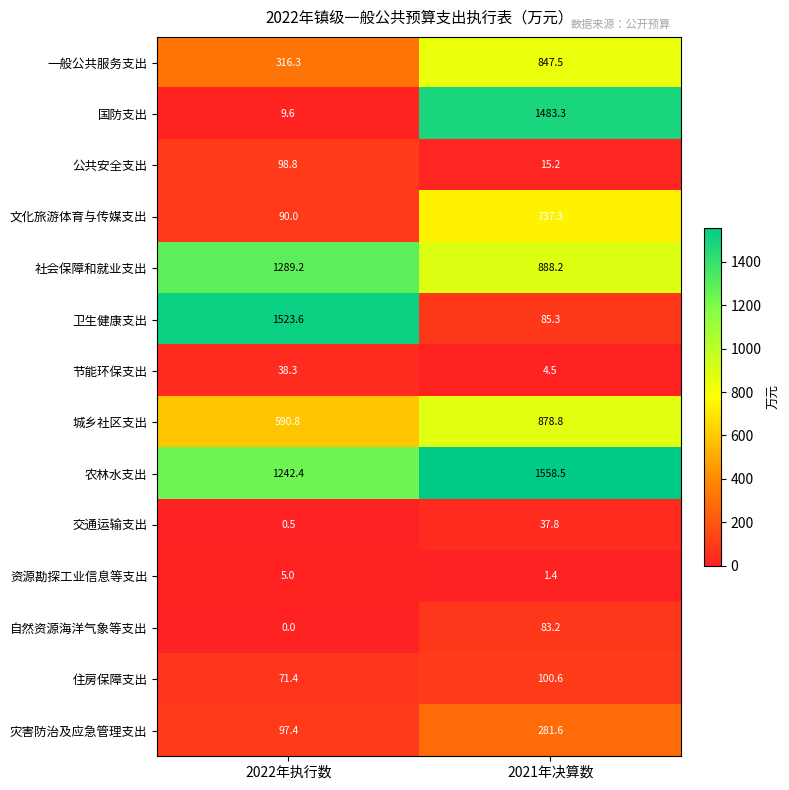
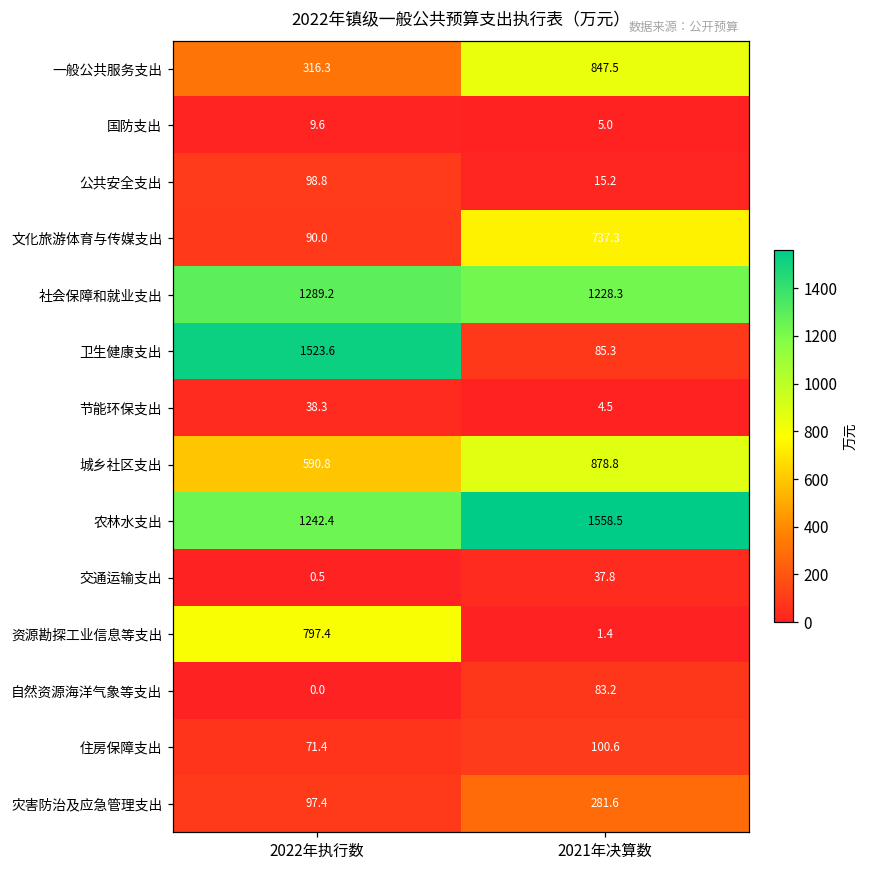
国防支出, 2021年决算数: 1483.3 -> 5.0
社会保障和就业支出, 2021年决算数: 888.2 -> 1228.3
资源勘探工业信息等支出, 2022年执行数: 5.0 -> 797.4
